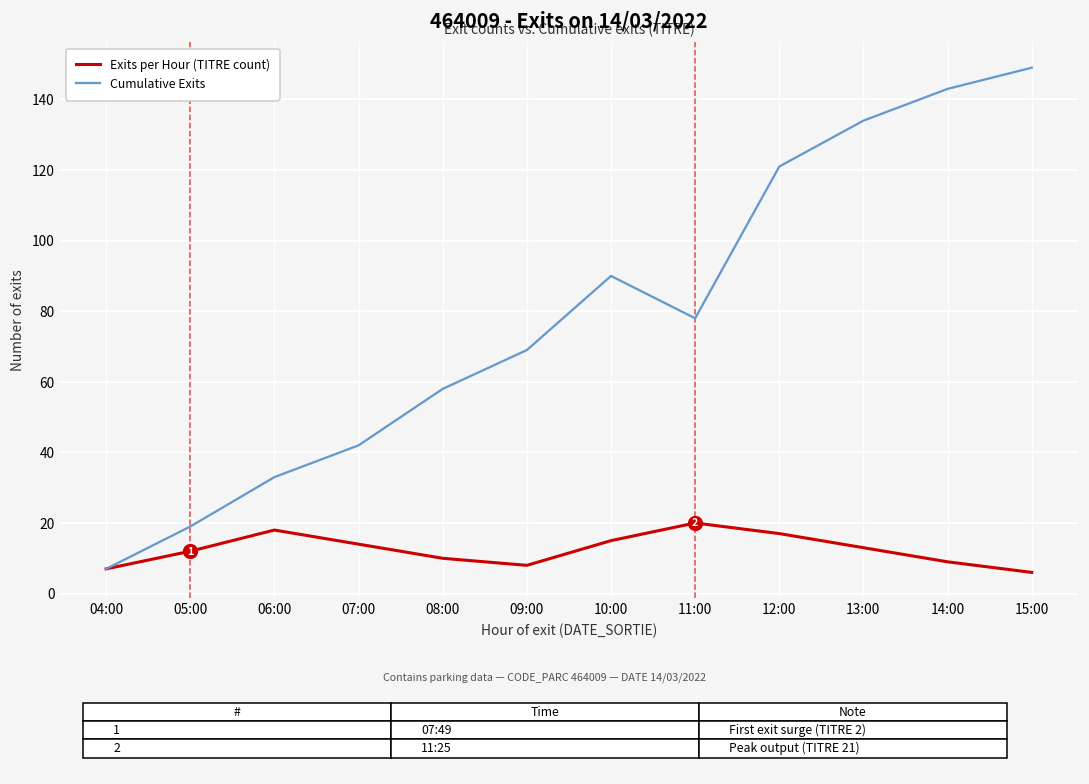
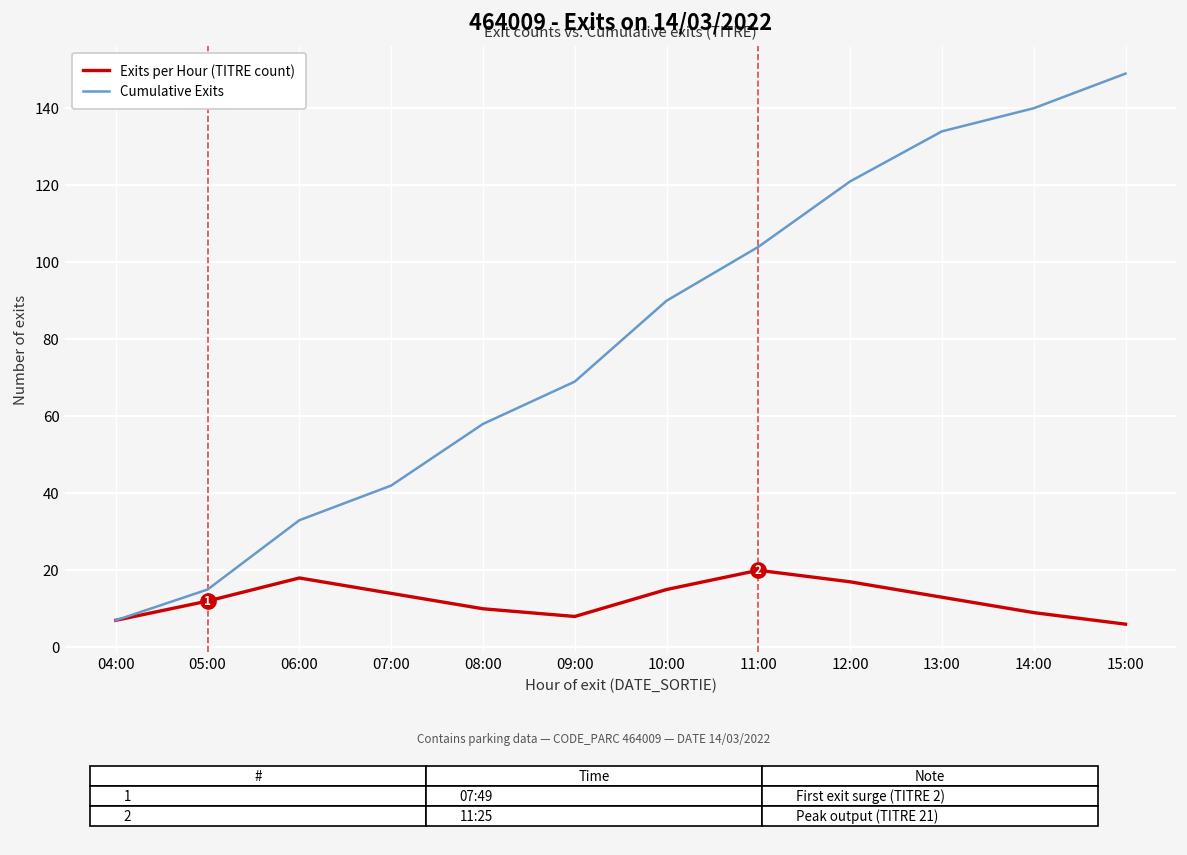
Cumulative Exits, 05:00: 19 -> 15
Cumulative Exits, 11:00: 78 -> 104
Cumulative Exits, 14:00: 143 -> 140
